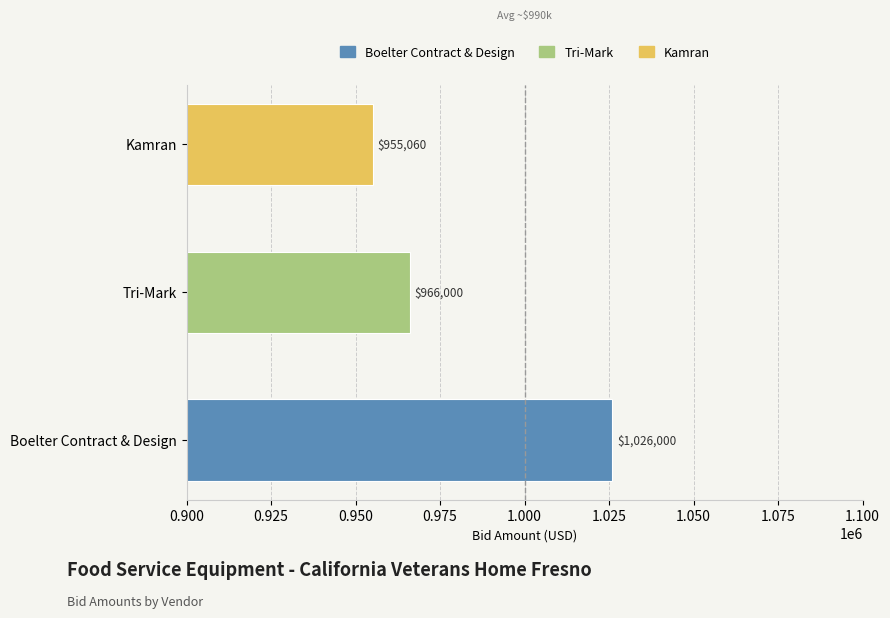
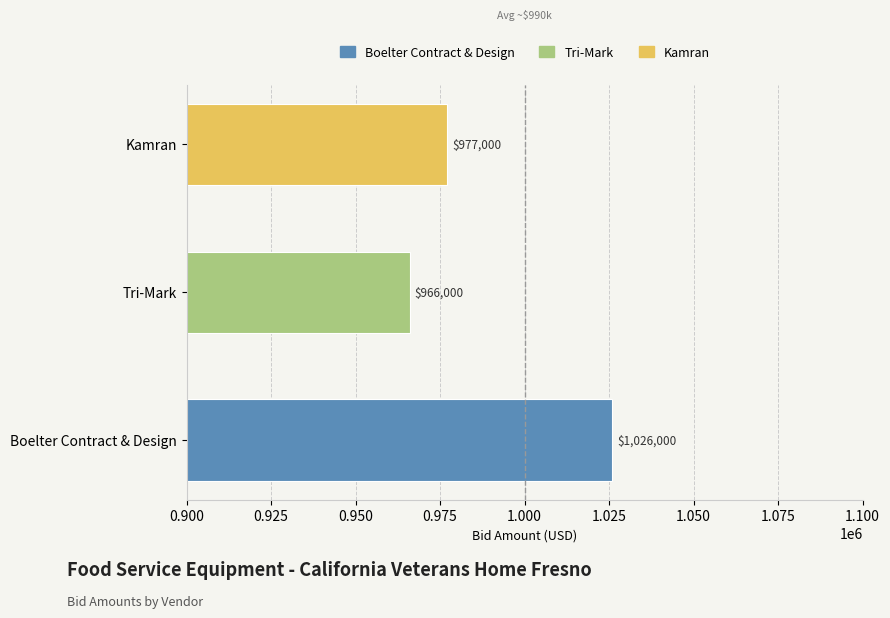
Kamran, Kamran: $955,060 -> $977,000
